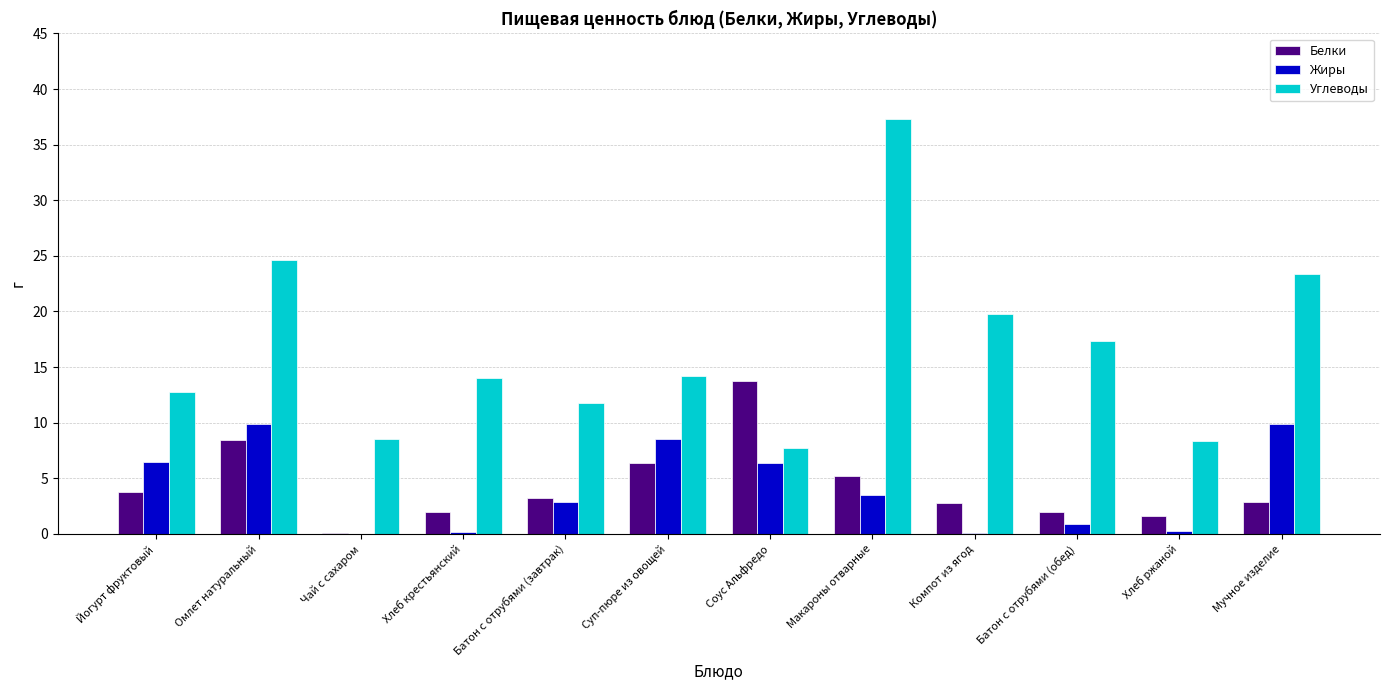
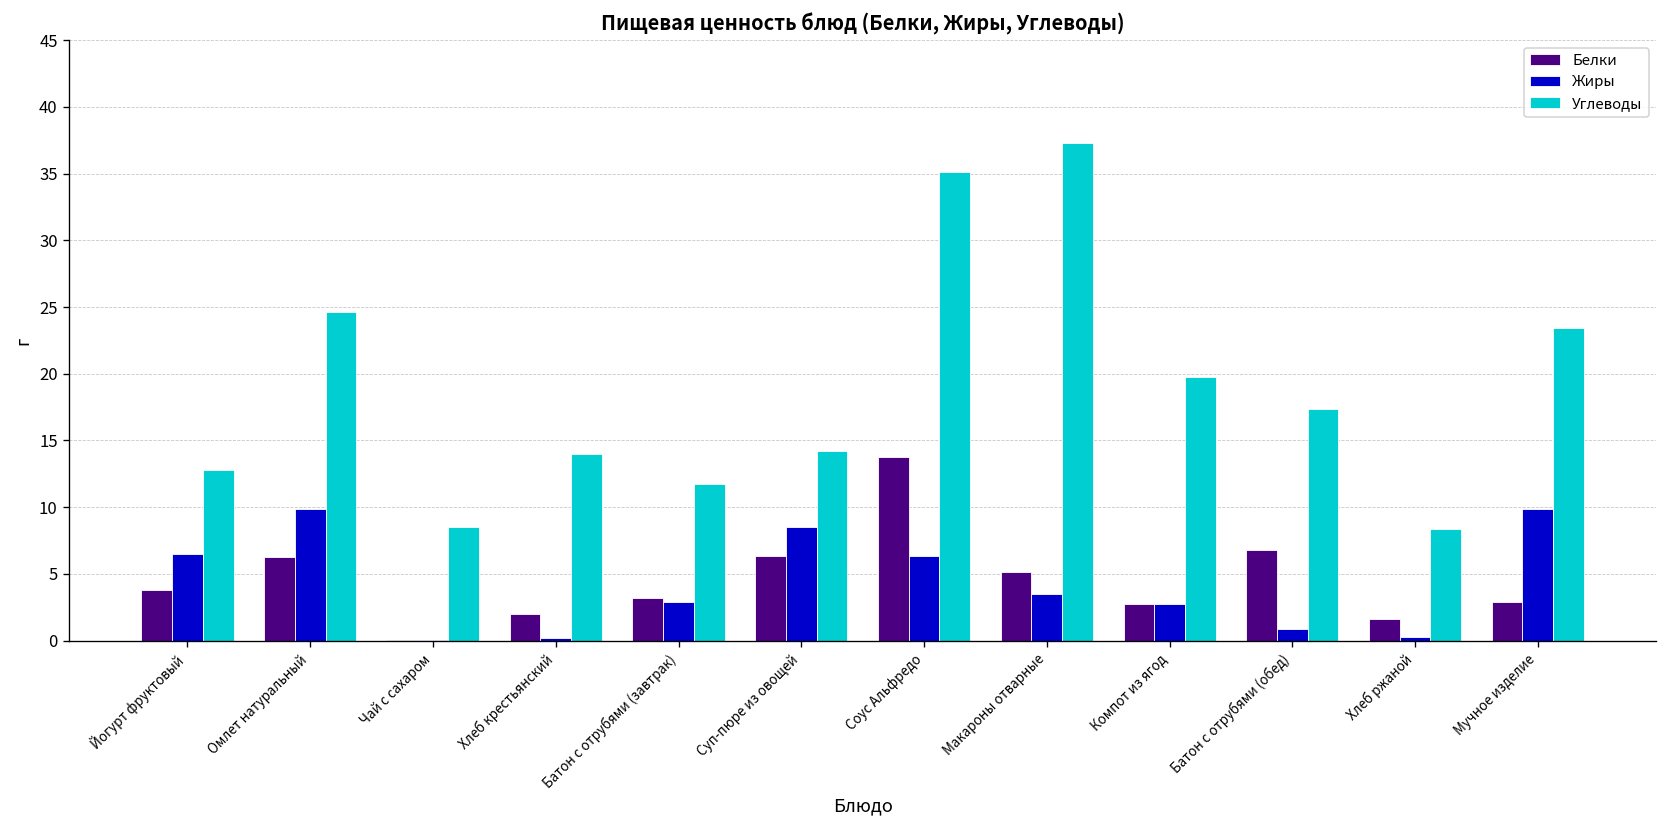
Белки, Омлет натуральный: 8.5 -> 6.2
Углеводы, Соус Альфредо: 7.7 -> 35.1
Жиры, Компот из ягод: 0.1 -> 2.8
Белки, Батон с отрубями (обед): 2.0 -> 6.8
